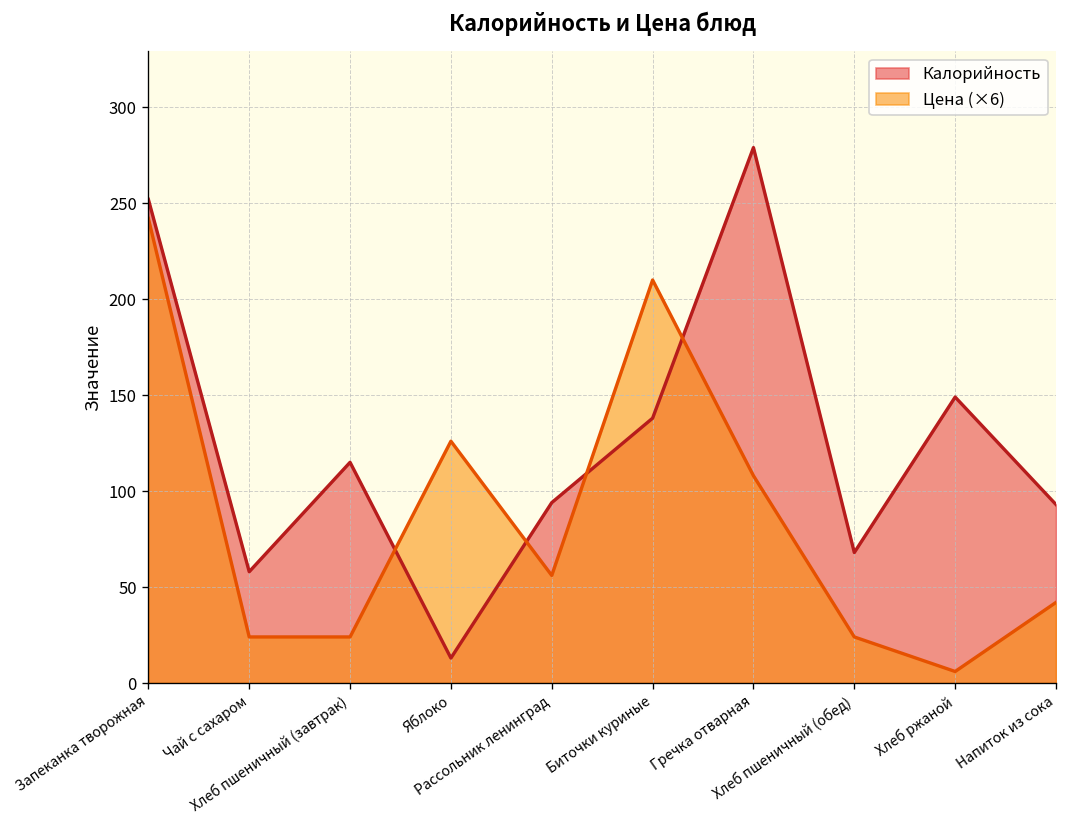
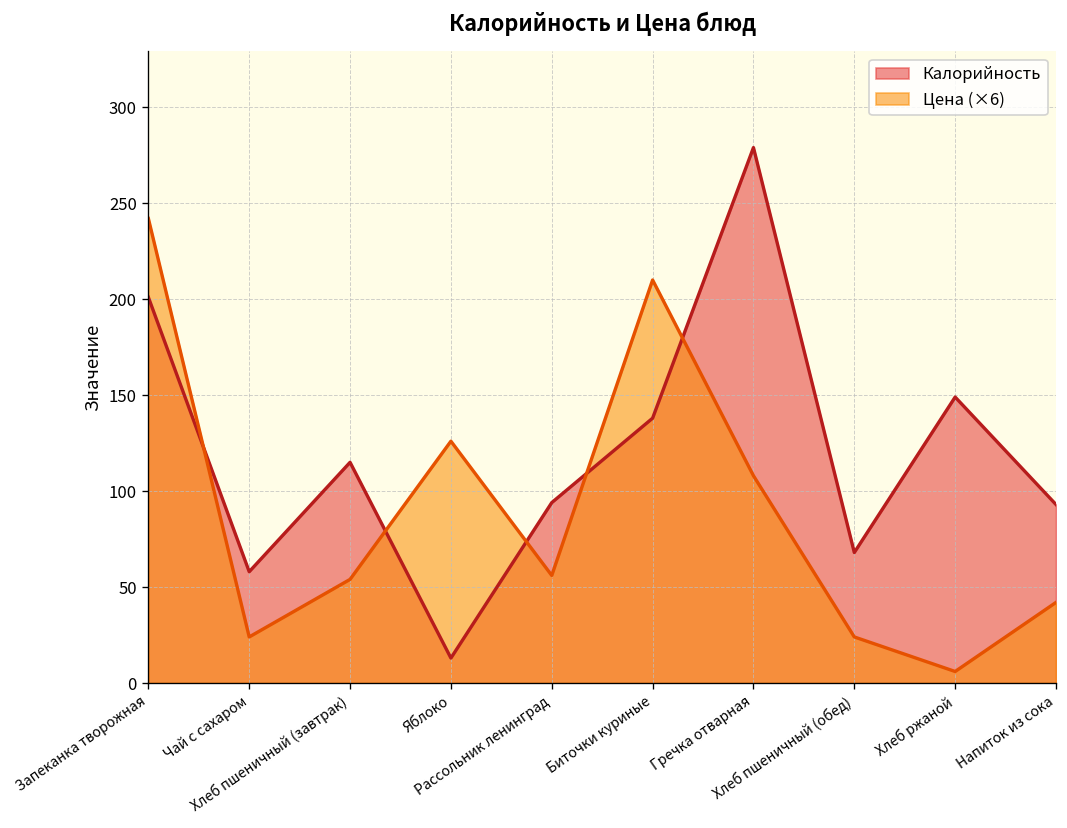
Калорийность, Запеканка творожная: 252 -> 201
Цена (×6), Хлеб пшеничный (завтрак): 24 -> 54
